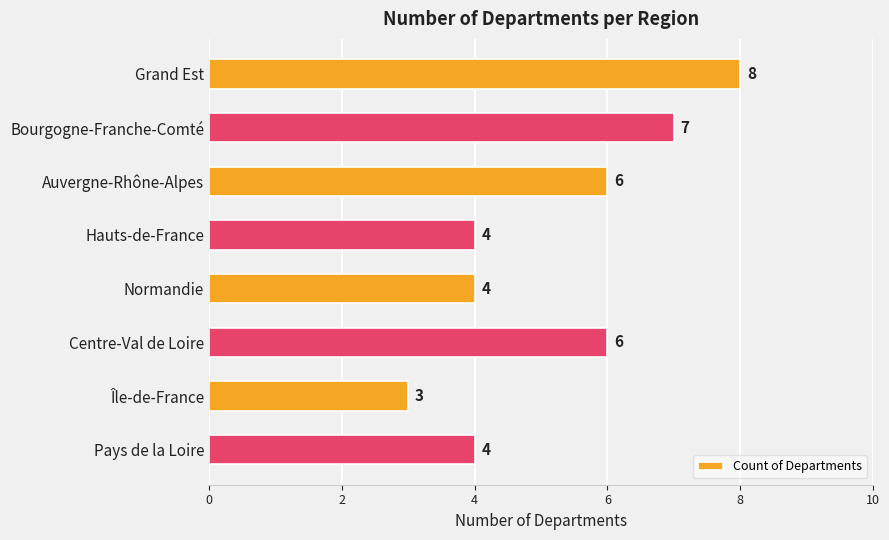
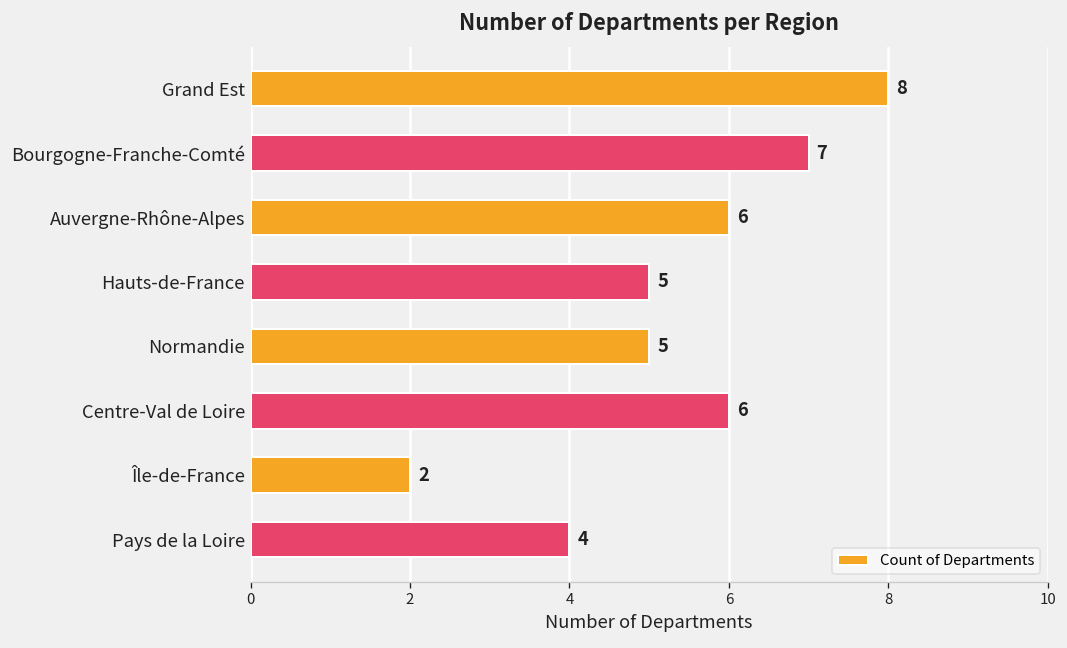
Hauts-de-France: 4 -> 5
Normandie: 4 -> 5
Île-de-France: 3 -> 2
